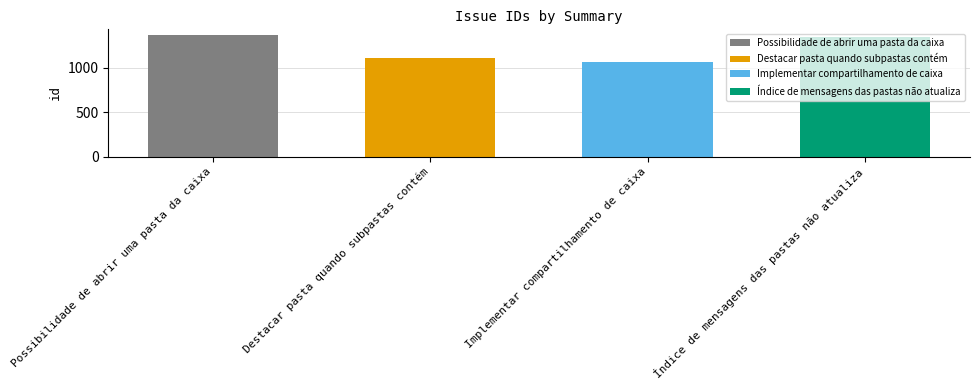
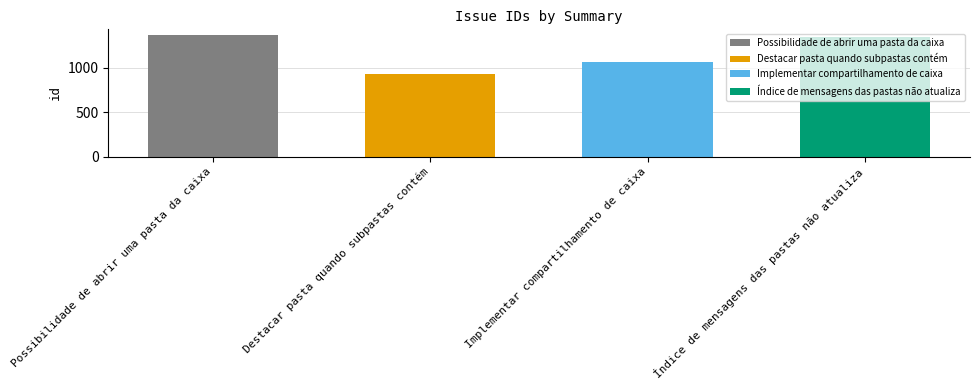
Destacar pasta quando subpastas contém: 1100 -> 900
